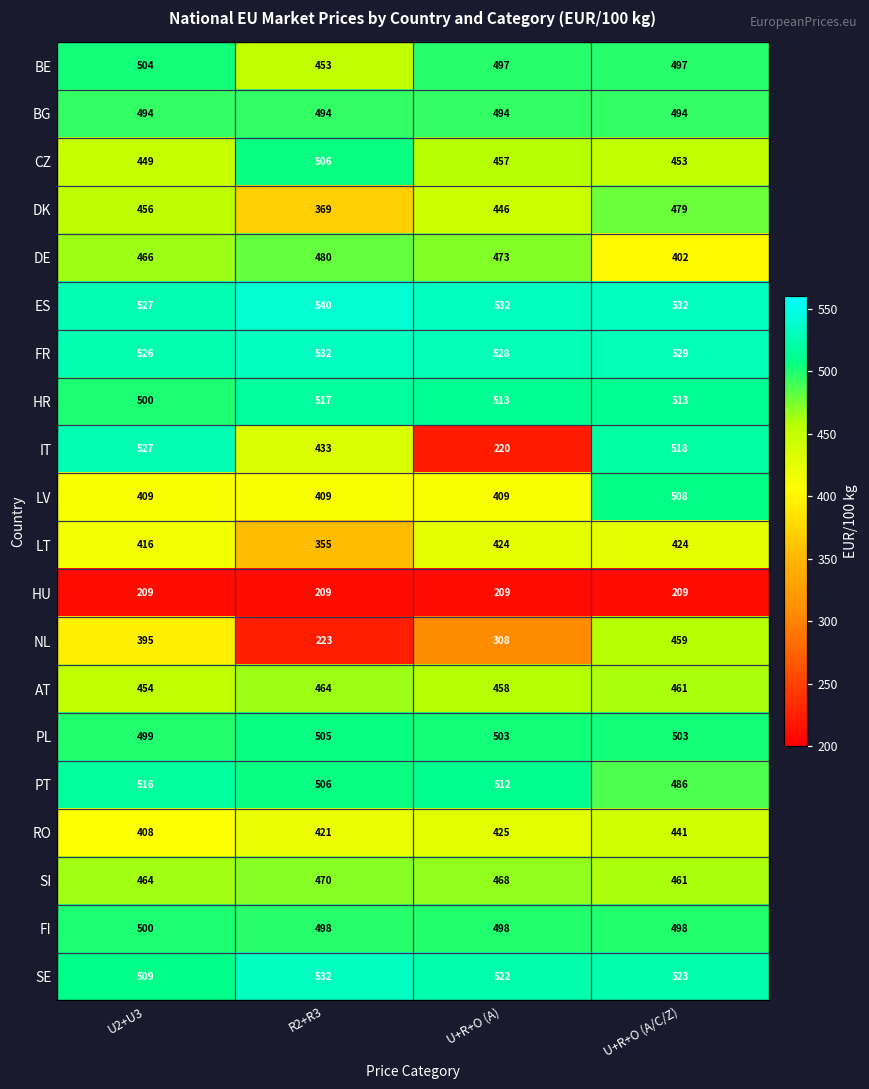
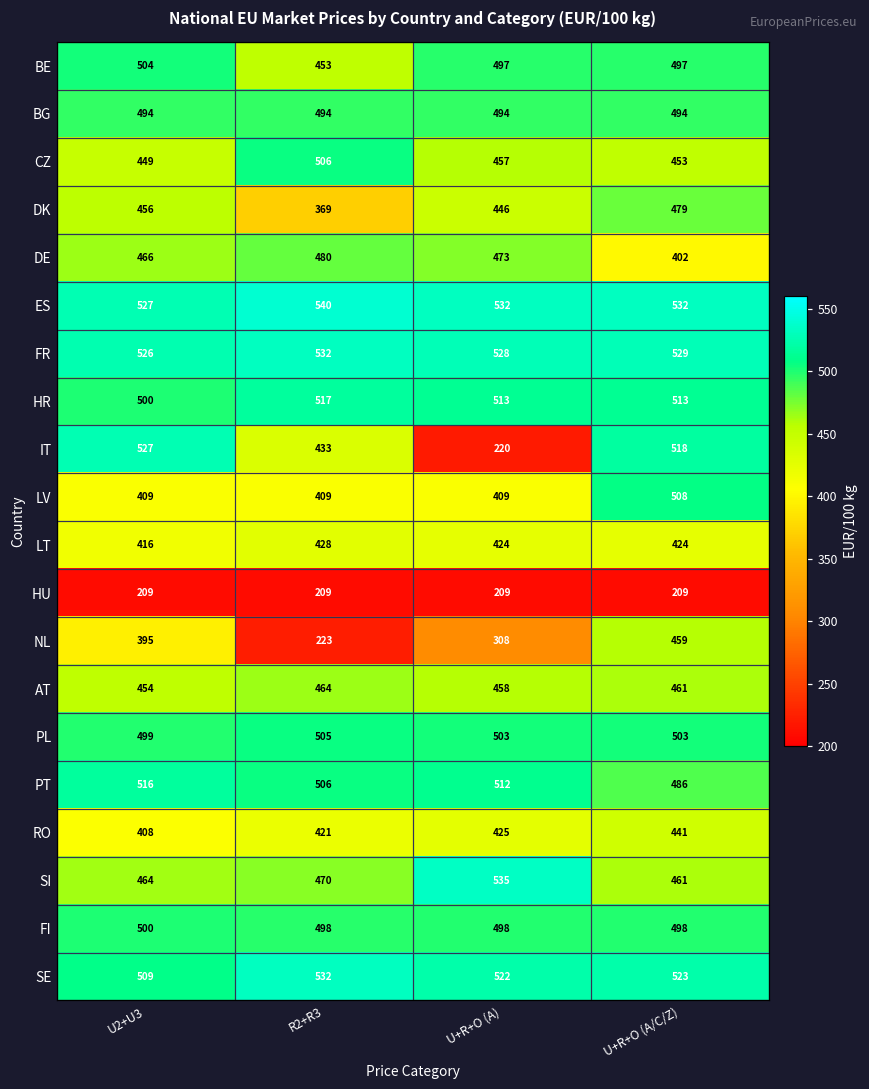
LT, R2+R3: 355 -> 428
SI, U+R+O (A): 468 -> 535
